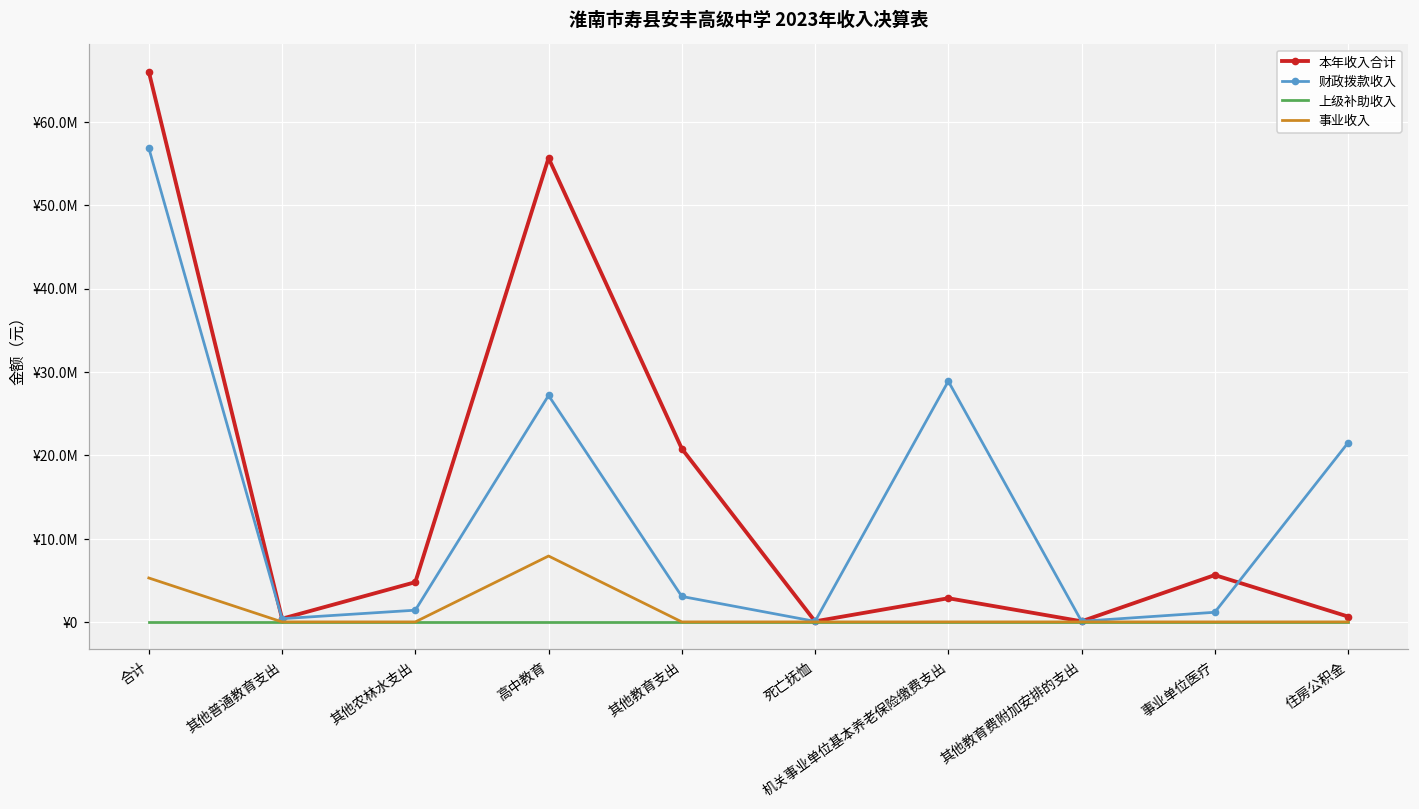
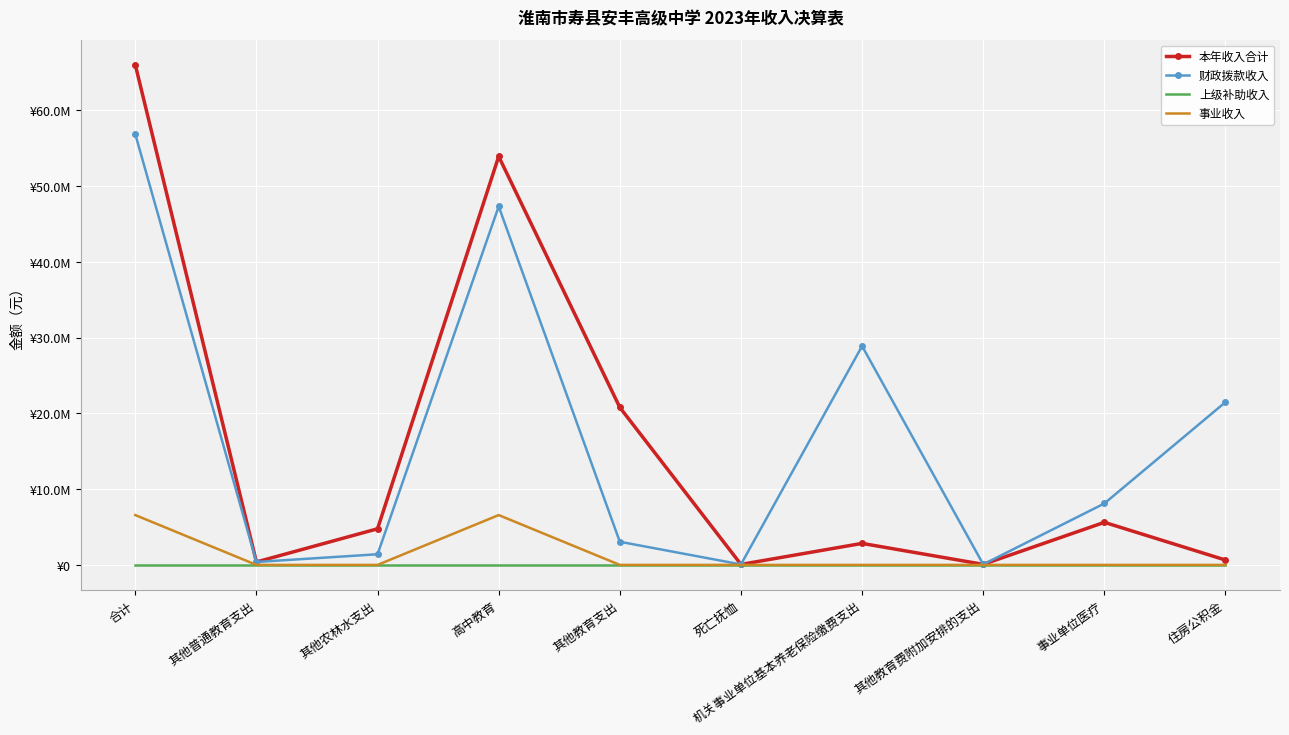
事业收入, 合计: ¥5000000 -> ¥7000000
本年收入合计, 高中教育: ¥56000000 -> ¥54000000
财政拨款收入, 高中教育: ¥27000000 -> ¥47000000
事业收入, 高中教育: ¥8000000 -> ¥7000000
财政拨款收入, 事业单位医疗: ¥1000000 -> ¥8000000
